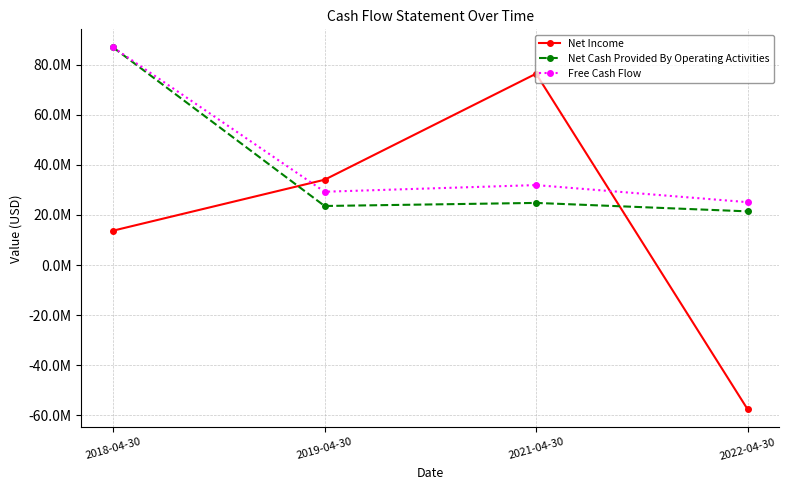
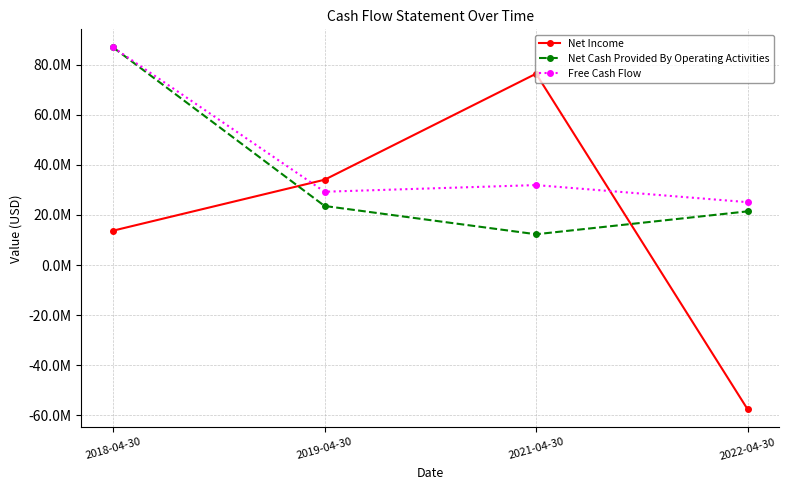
Net Cash Provided By Operating Activities, 2021-04-30: 25000000 -> 12000000
